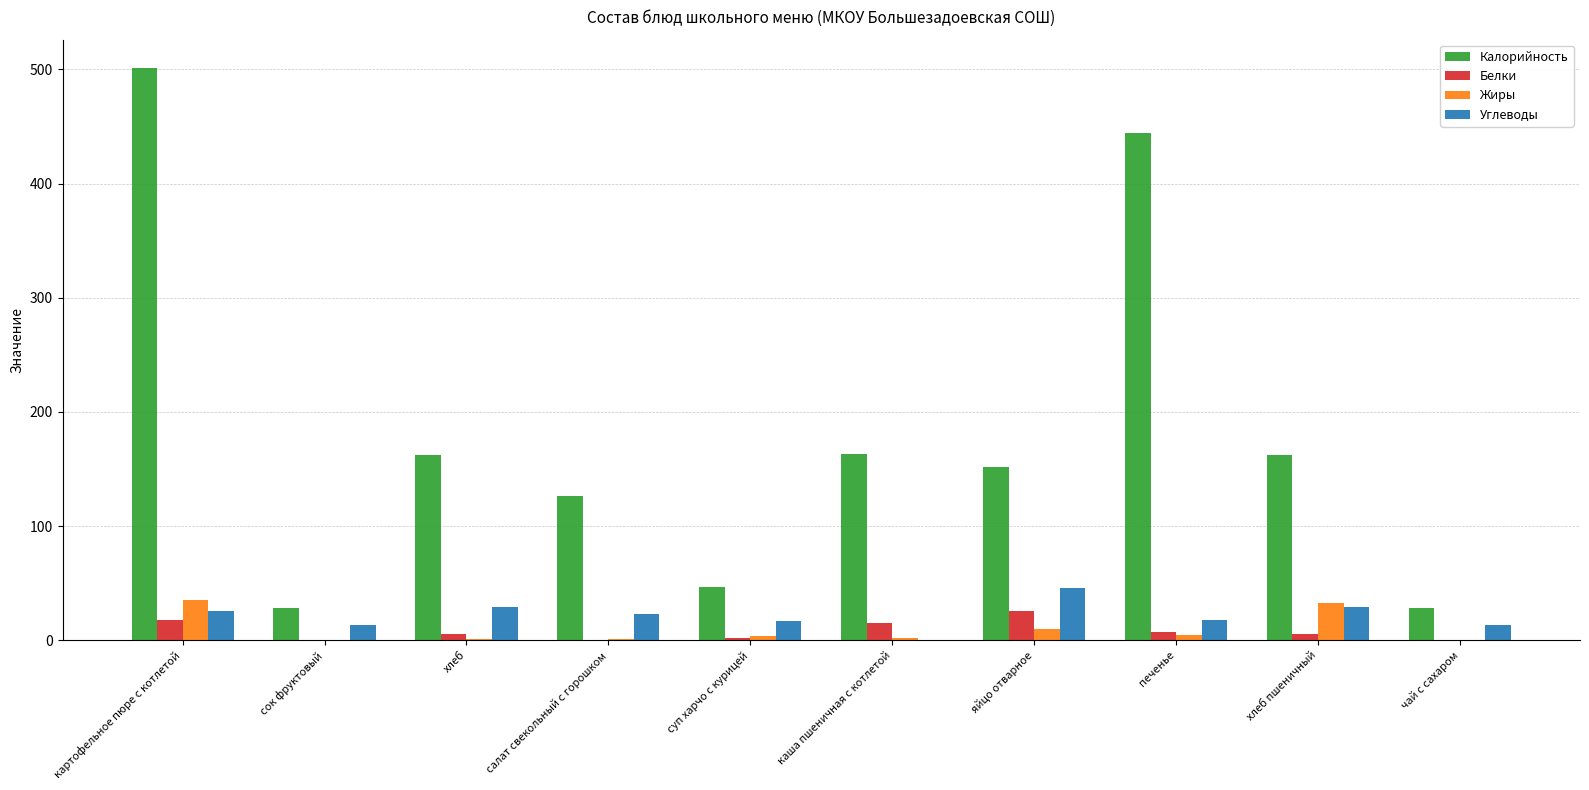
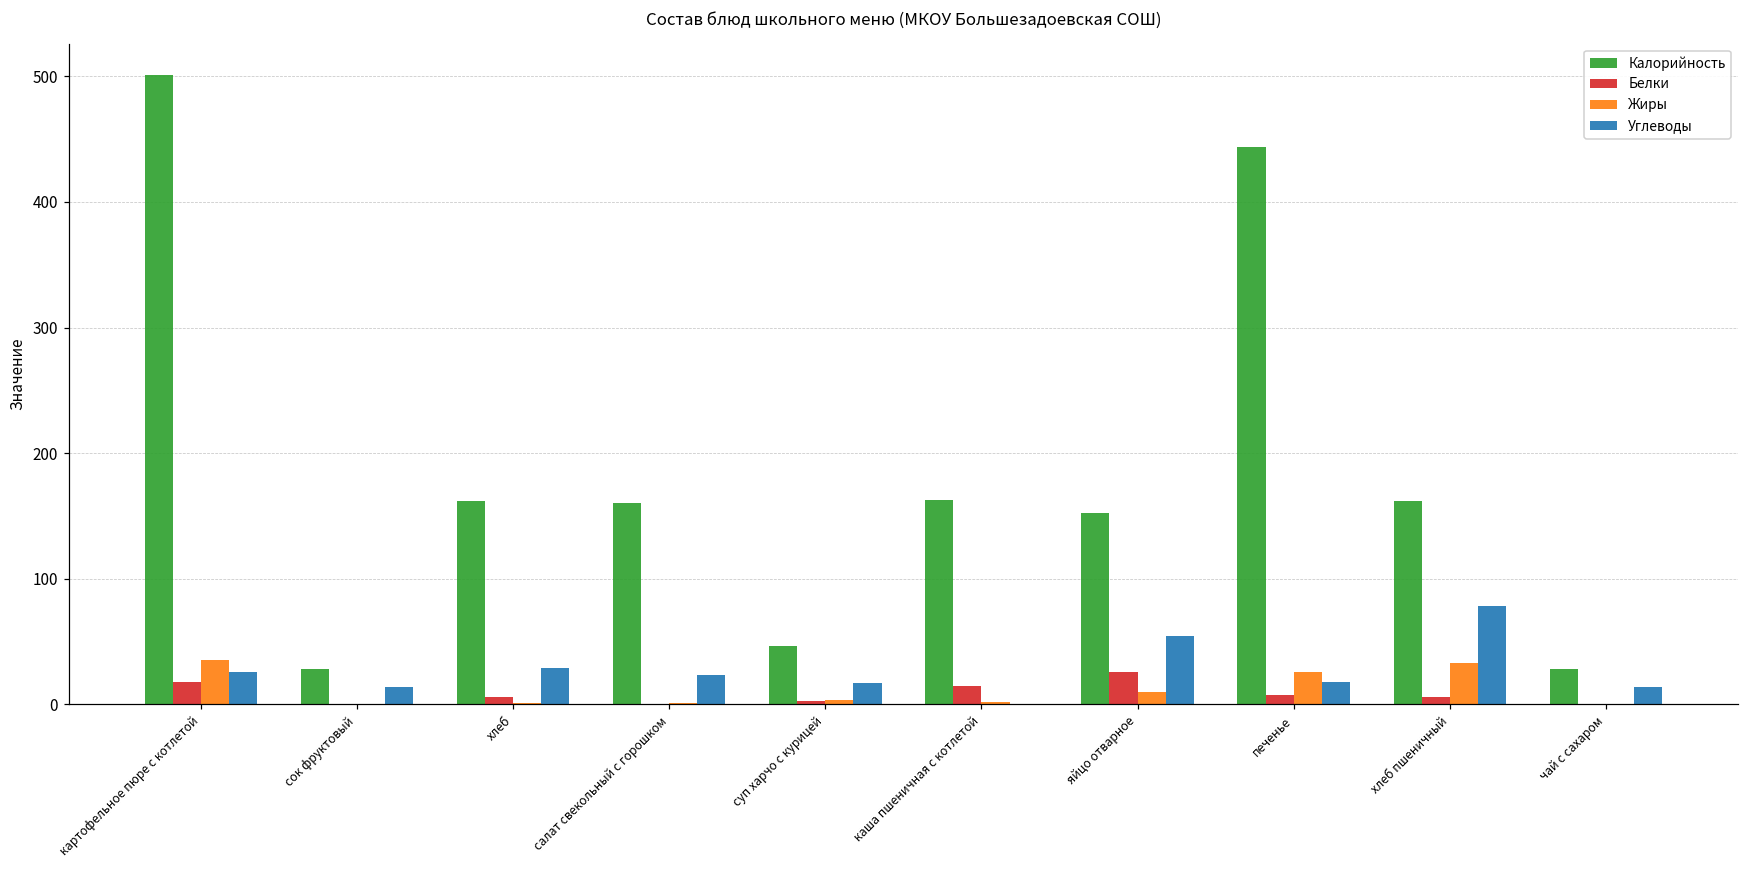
Калорийность, салат свекольный с горошком: 126 -> 160
Углеводы, яйцо отварное: 46 -> 54
Жиры, печенье: 5 -> 26
Углеводы, хлеб пшеничный: 29 -> 78
